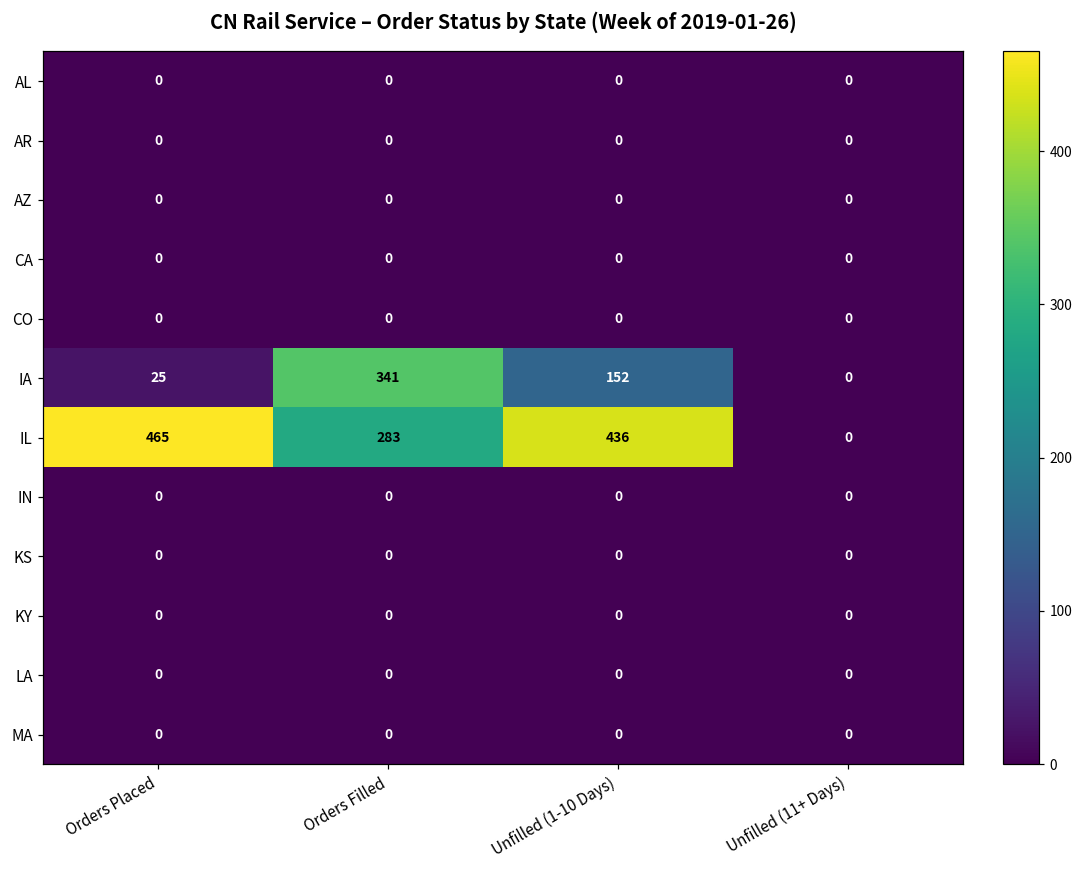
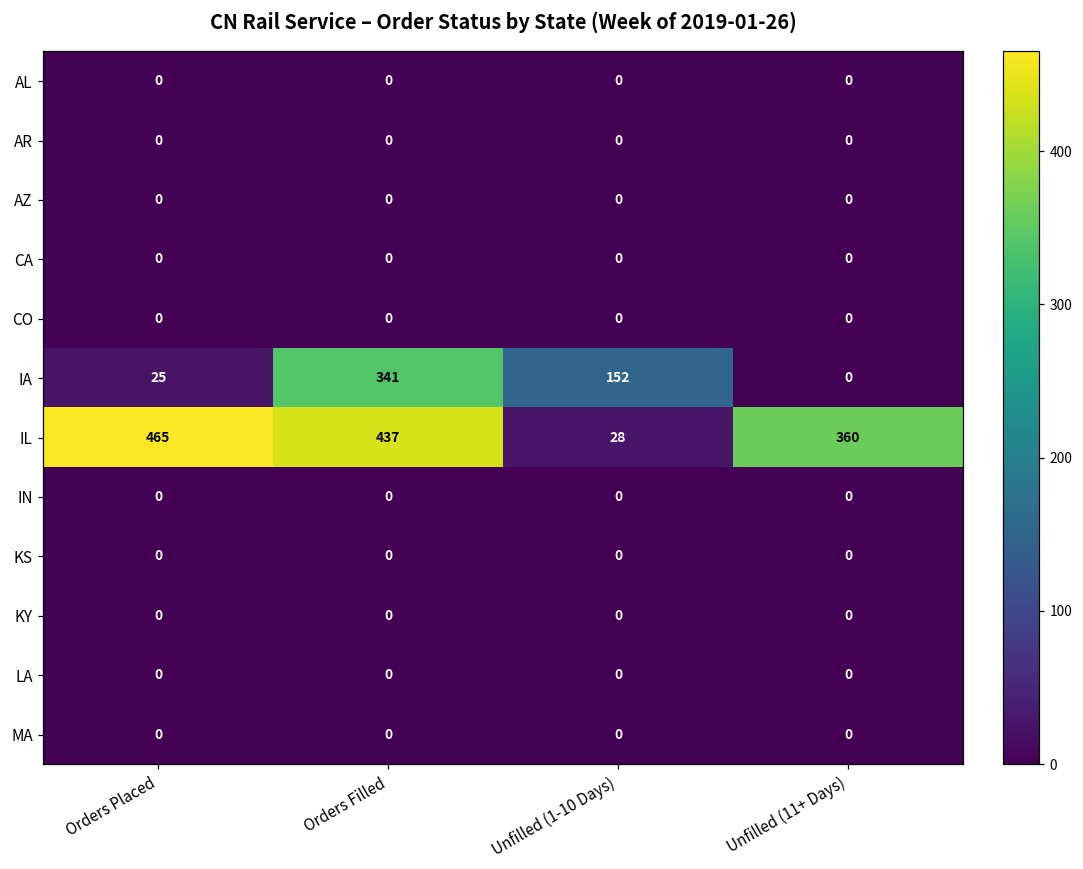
IL, Orders Filled: 283 -> 437
IL, Unfilled (1-10 Days): 436 -> 28
IL, Unfilled (11+ Days): 0 -> 360
